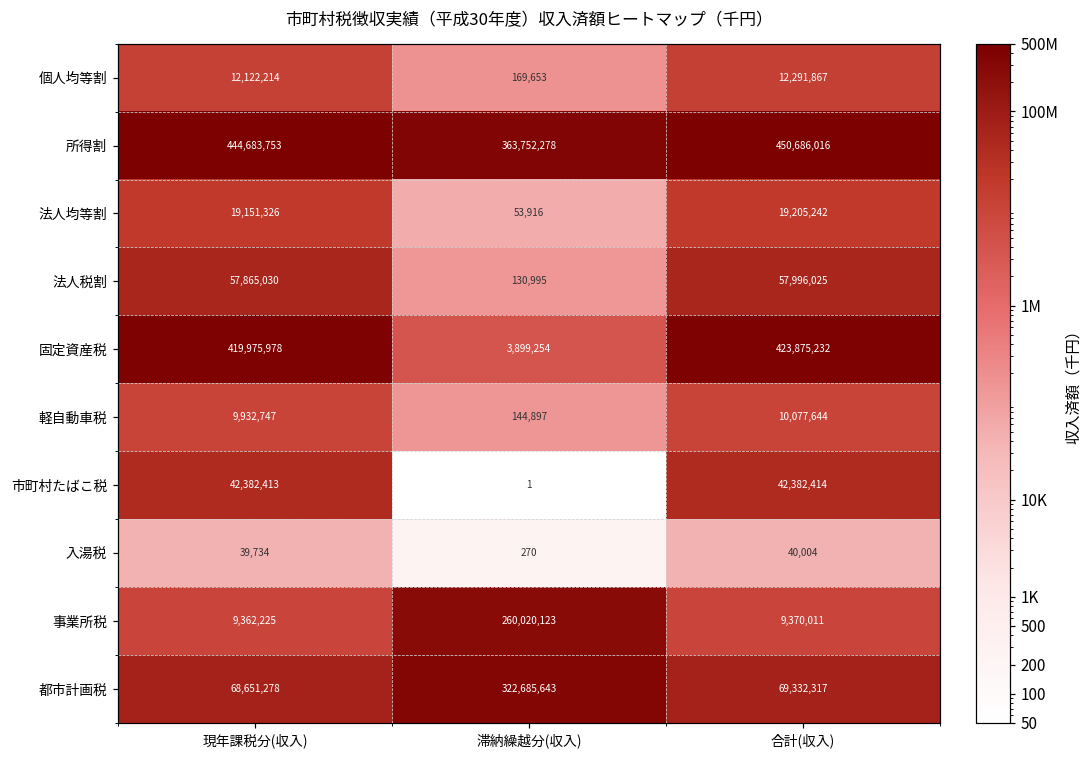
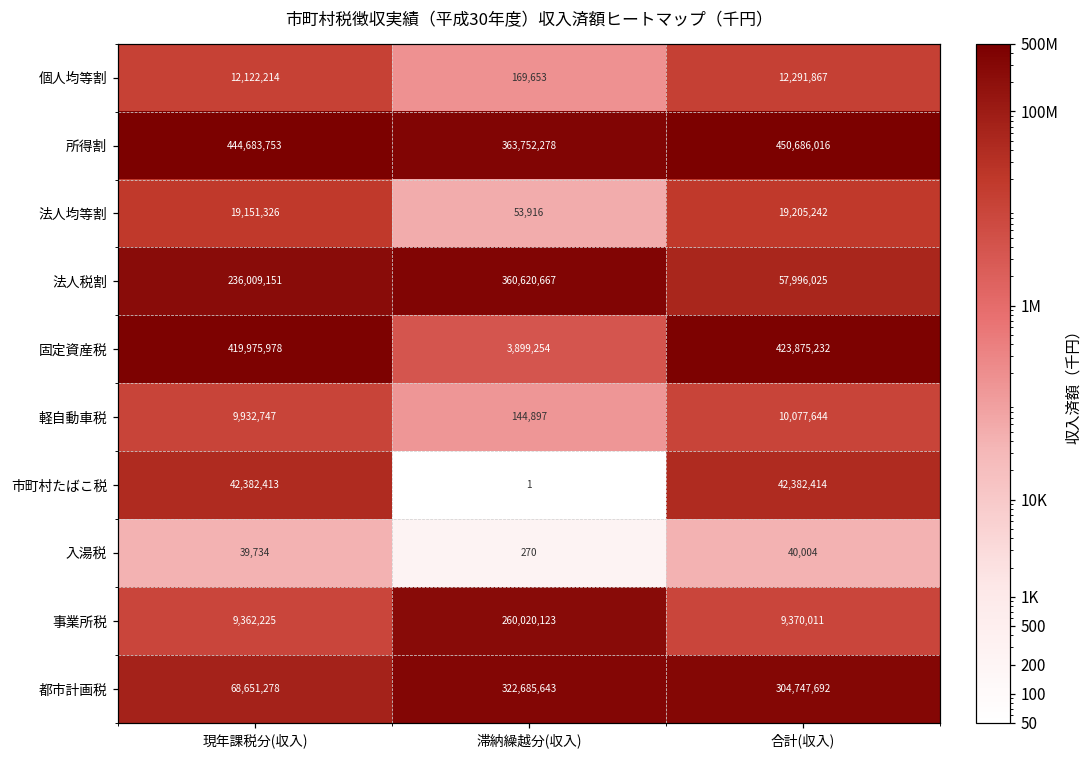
法人税割, 現年課税分(収入): 57,865,030 -> 236,009,151
法人税割, 滞納繰越分(収入): 130,995 -> 360,620,667
都市計画税, 合計(収入): 69,332,317 -> 304,747,692
